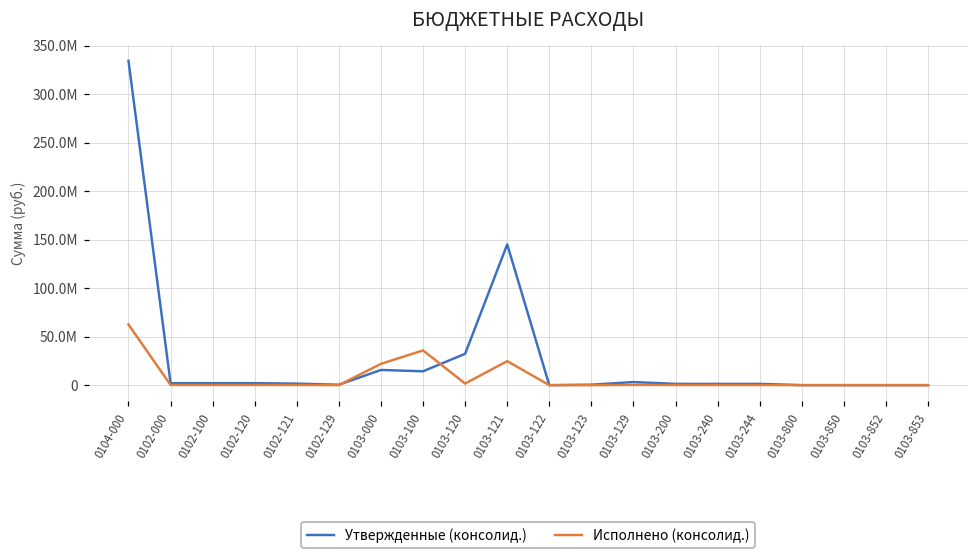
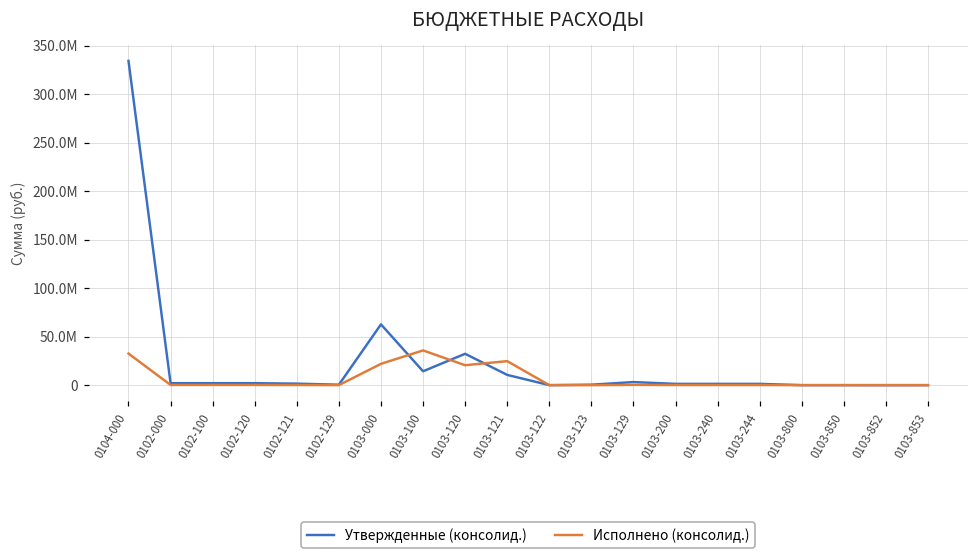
Исполнено (консолид.), 0104-000: 60000000 -> 30000000
Утвержденные (консолид.), 0103-000: 20000000 -> 60000000
Исполнено (консолид.), 0103-120: 0 -> 20000000
Утвержденные (консолид.), 0103-121: 150000000 -> 10000000
